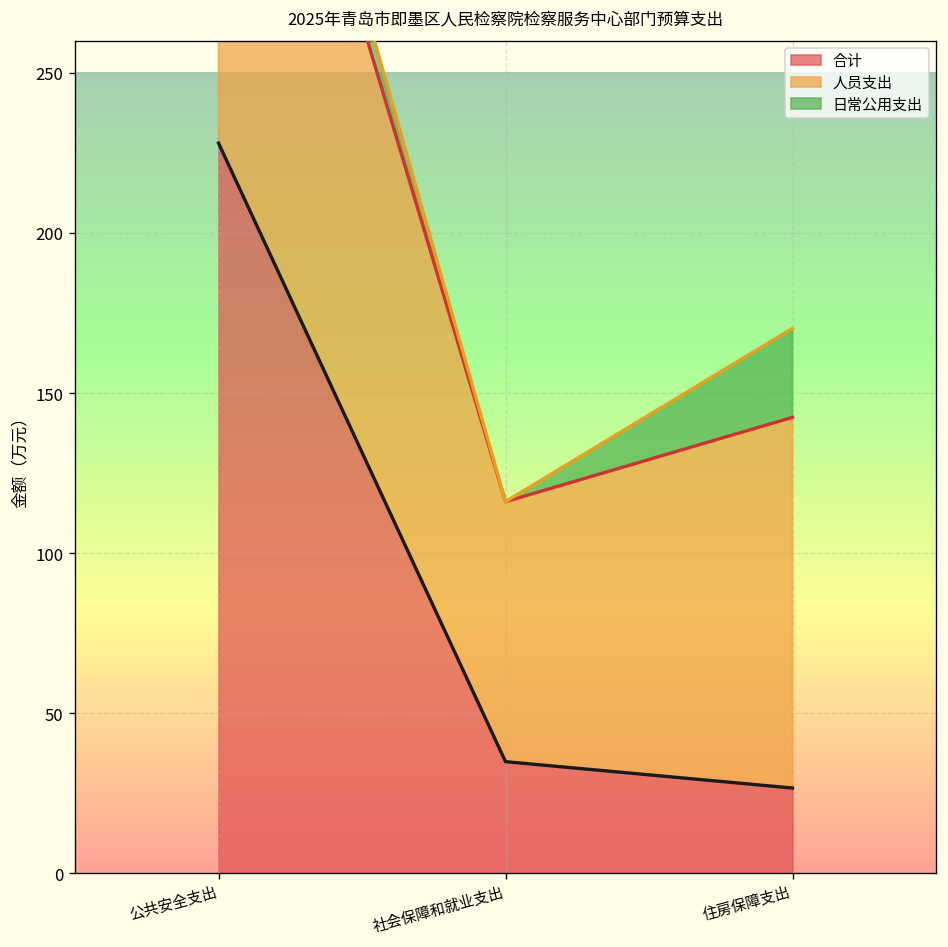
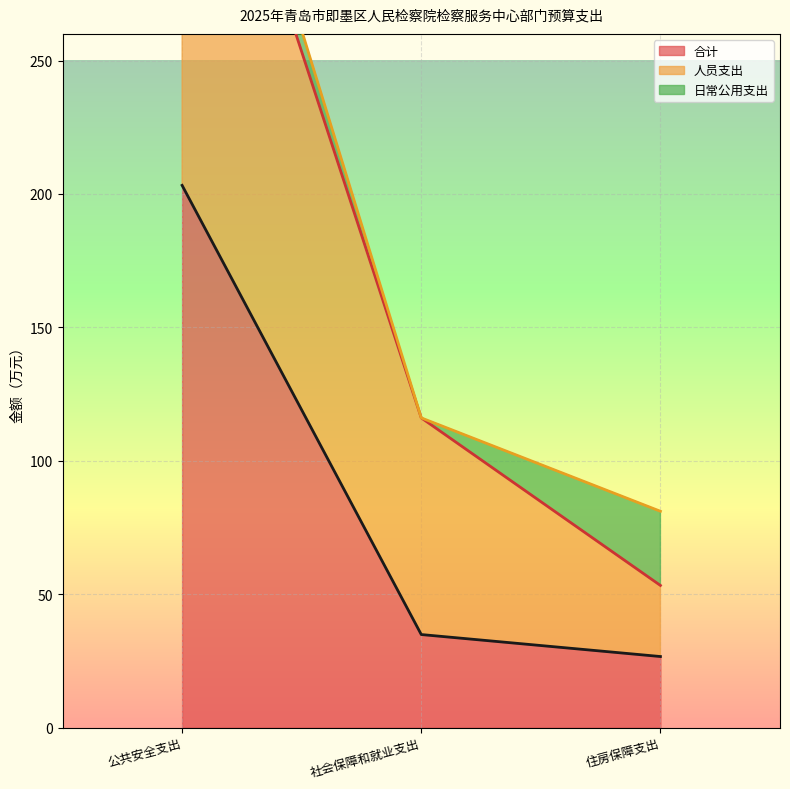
合计, 公共安全支出: 228 -> 203
人员支出, 住房保障支出: 116 -> 27
